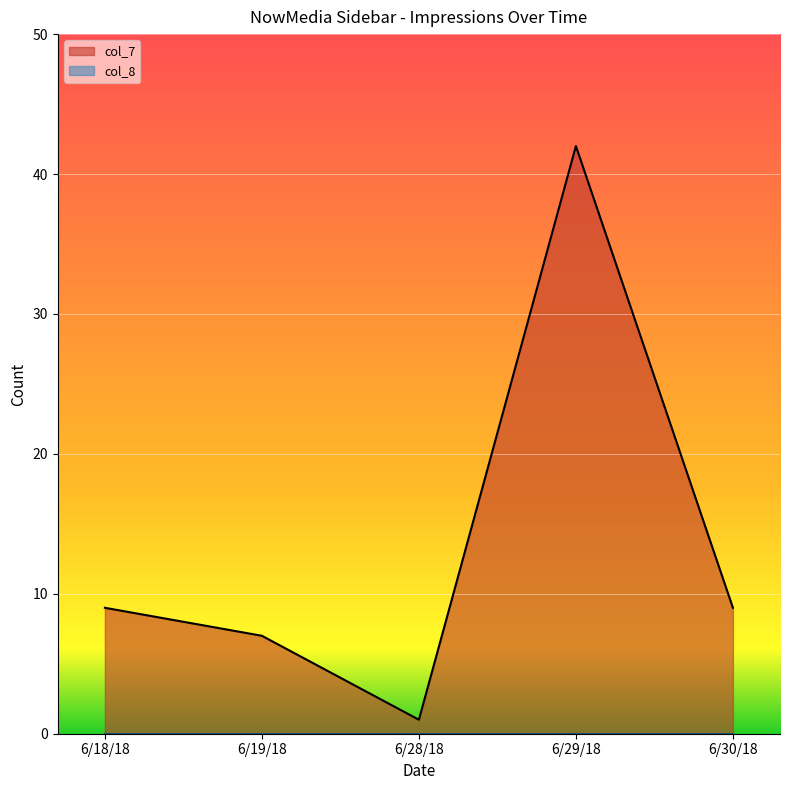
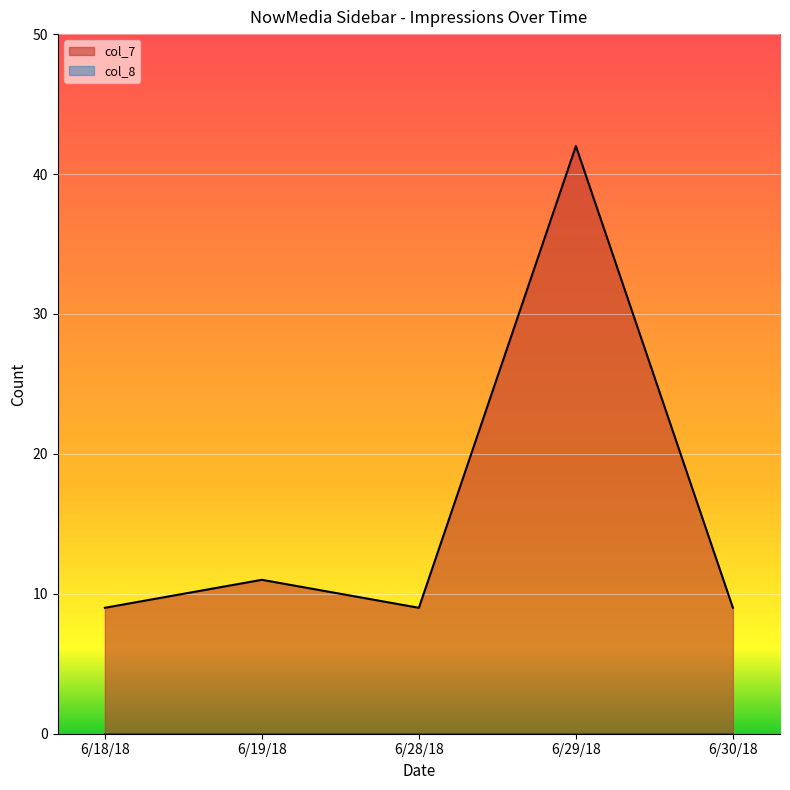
col_7, 6/19/18: 7 -> 11
col_7, 6/28/18: 1 -> 9
